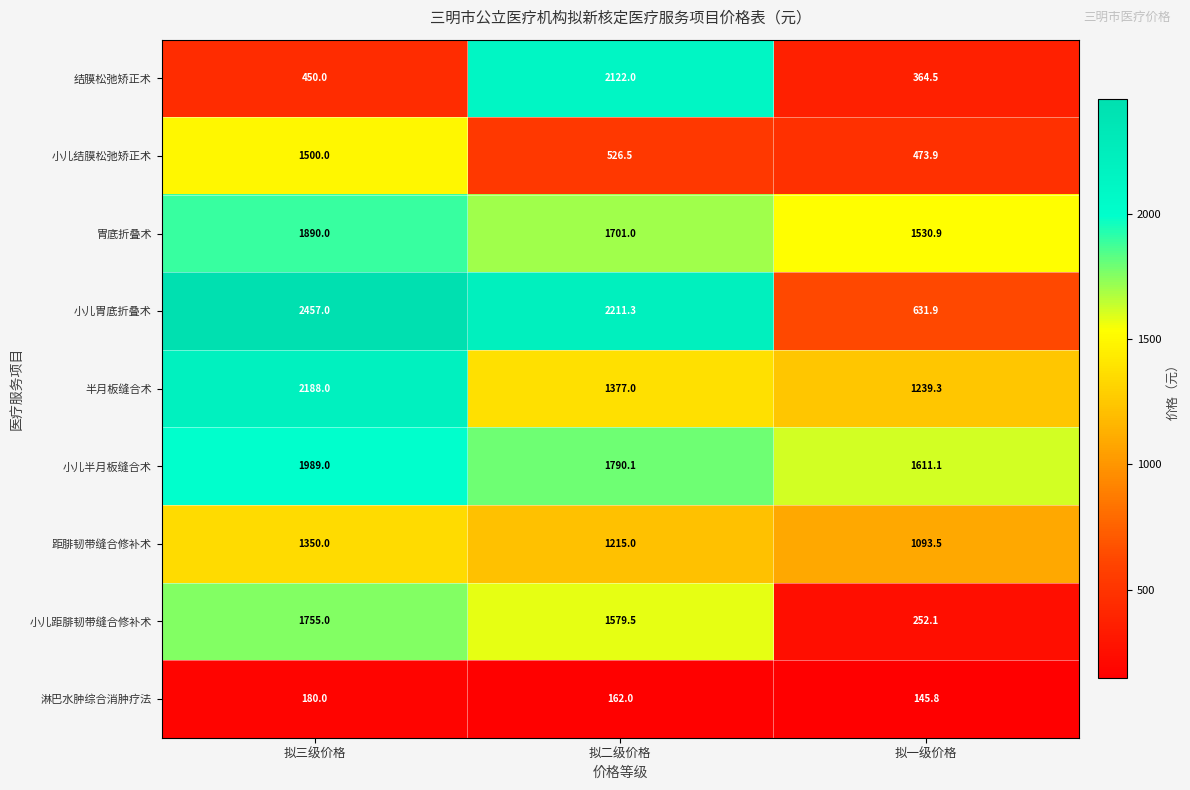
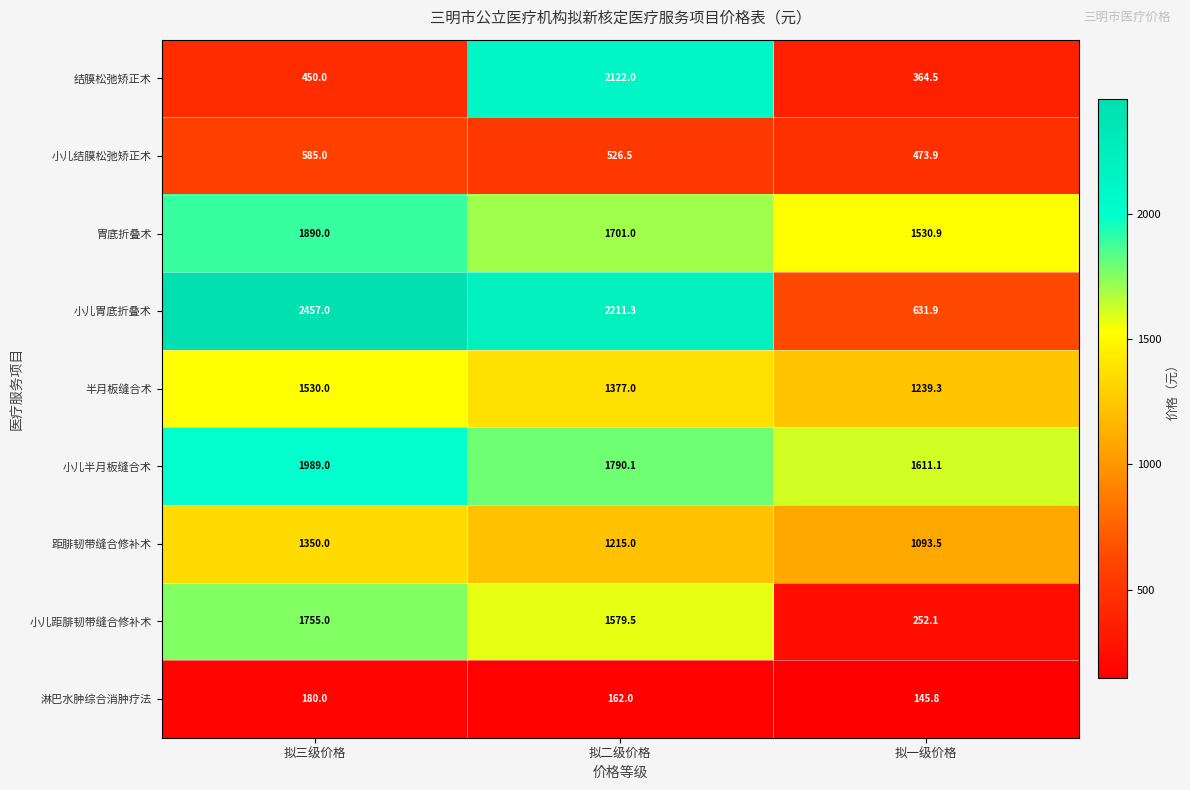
小儿结膜松弛矫正术, 拟三级价格: 1500.0 -> 585.0
半月板缝合术, 拟三级价格: 2188.0 -> 1530.0
